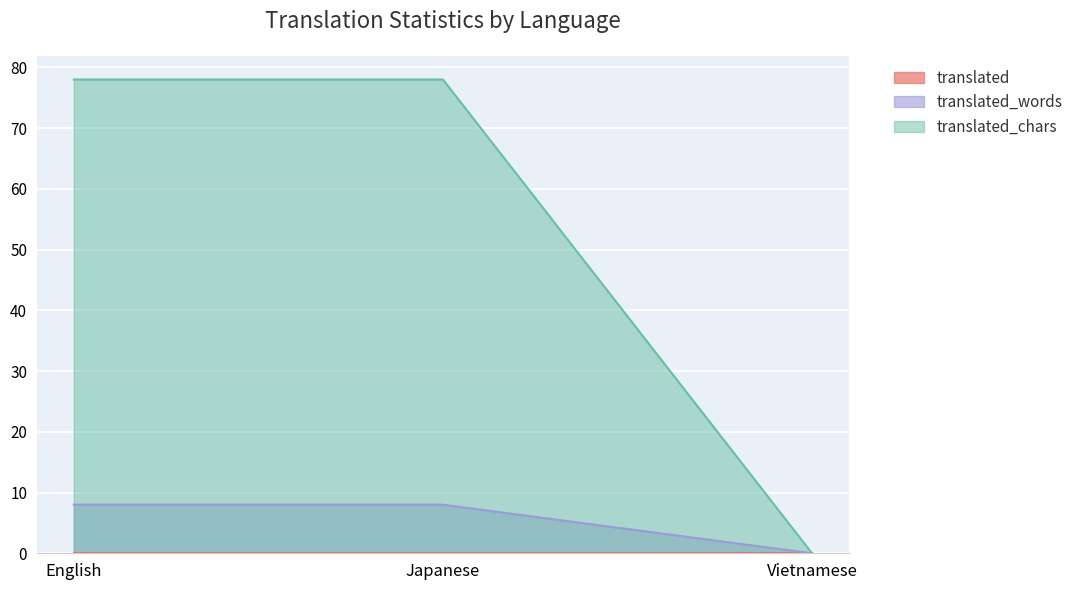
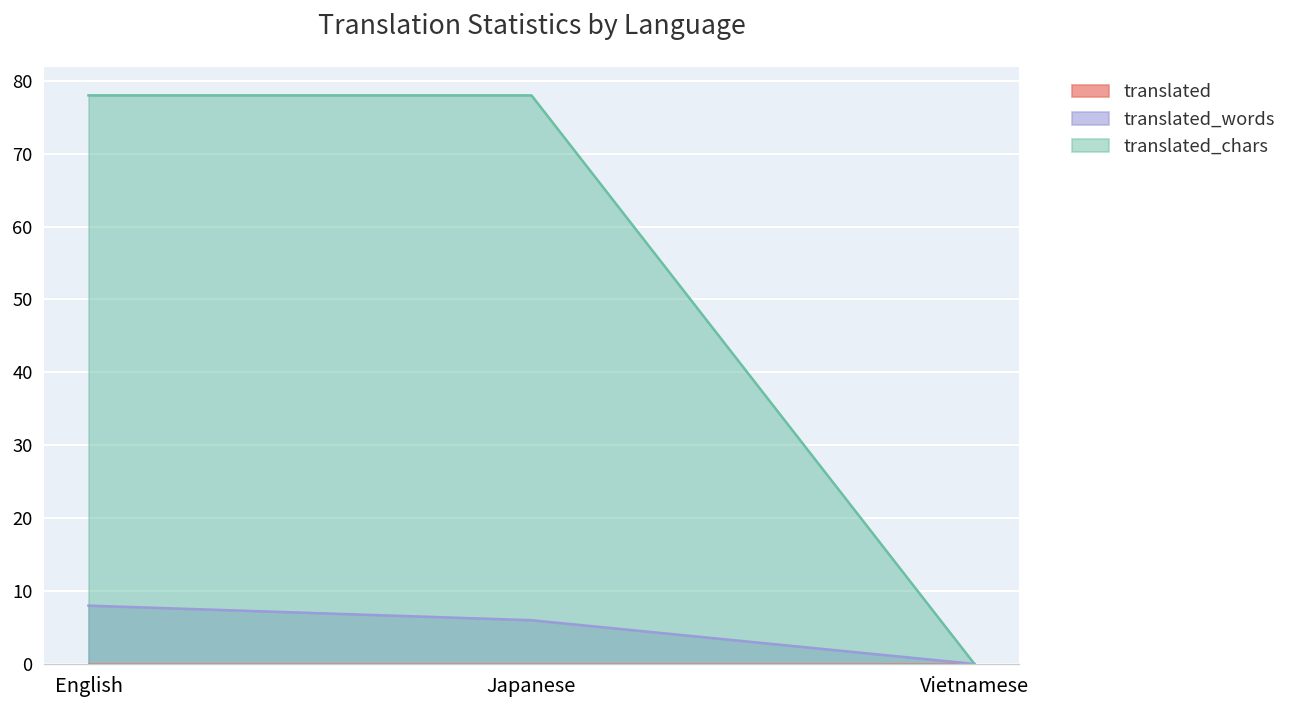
translated_words, Japanese: 8 -> 6
